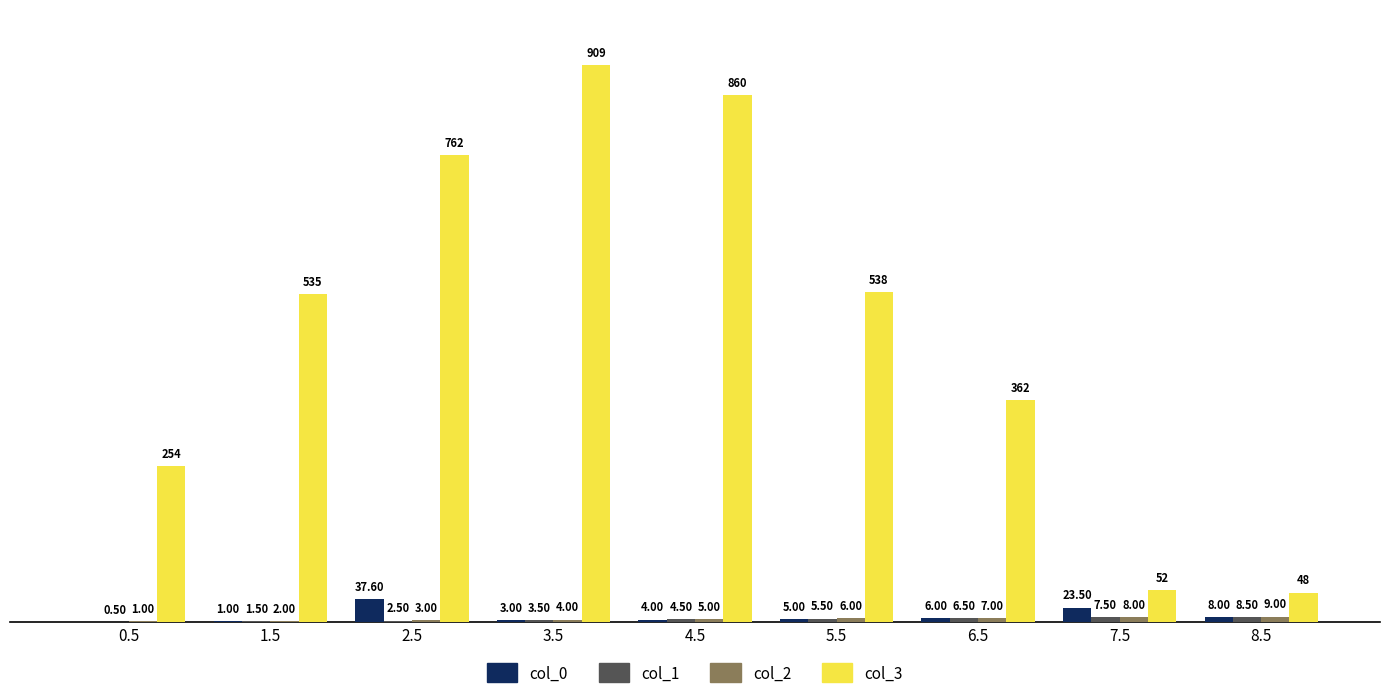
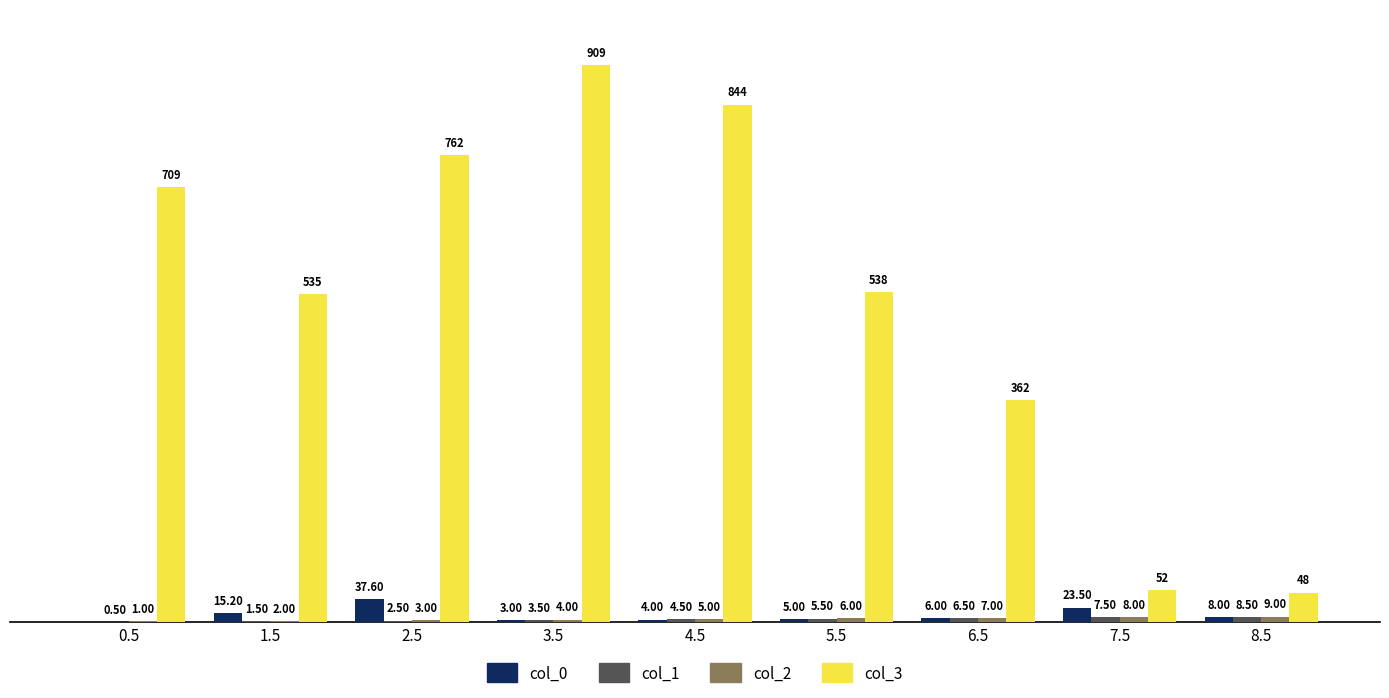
col_3, 0.5: 254 -> 709
col_0, 1.5: 1.00 -> 15.20
col_3, 4.5: 860 -> 844
